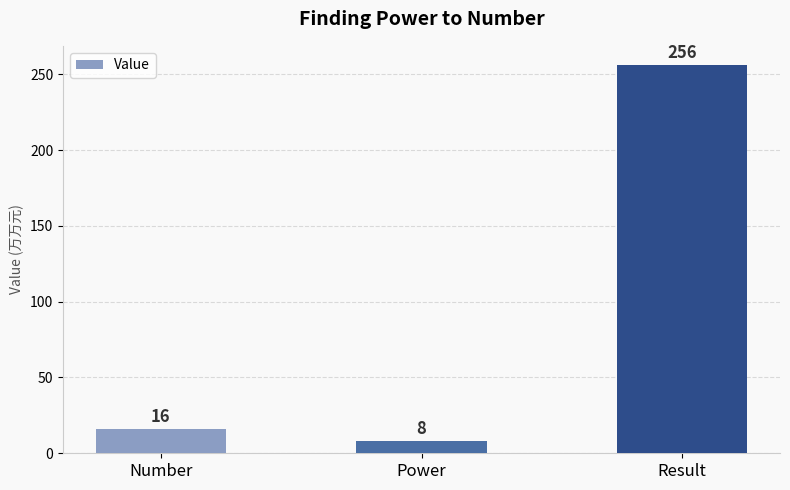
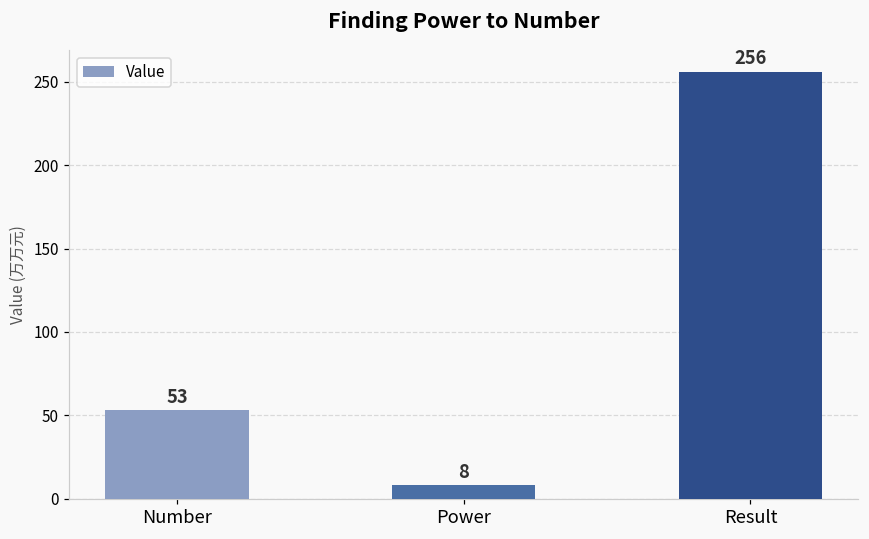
Number: 16 -> 53
